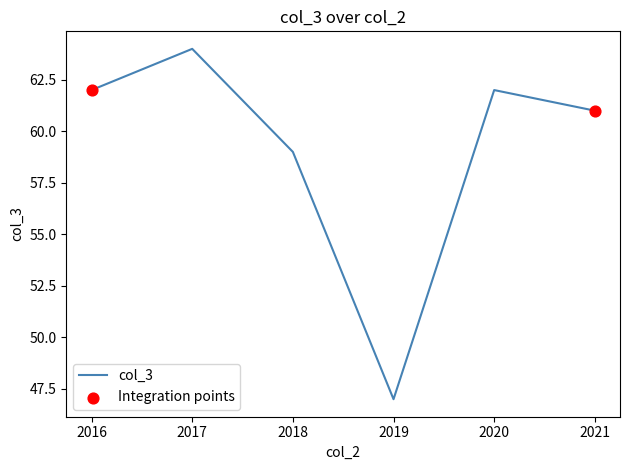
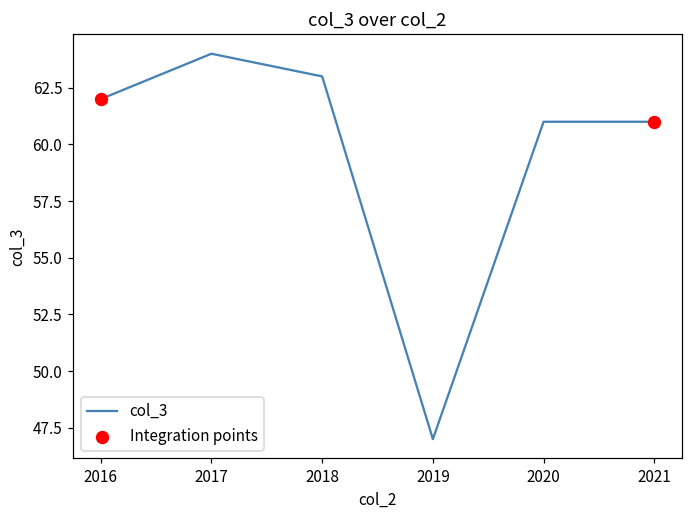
col_3, 2018: 59 -> 63
col_3, 2020: 62 -> 61
